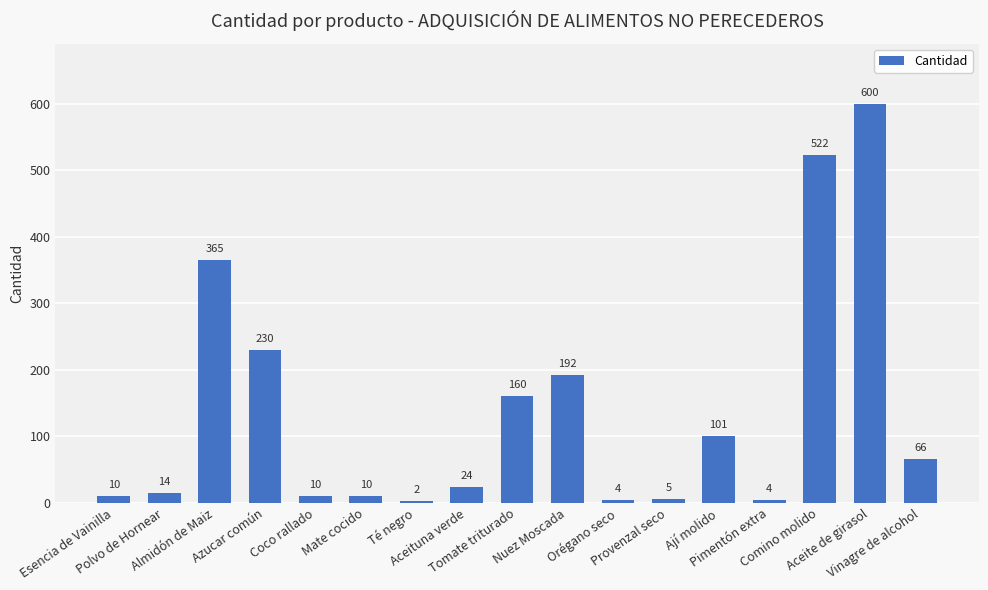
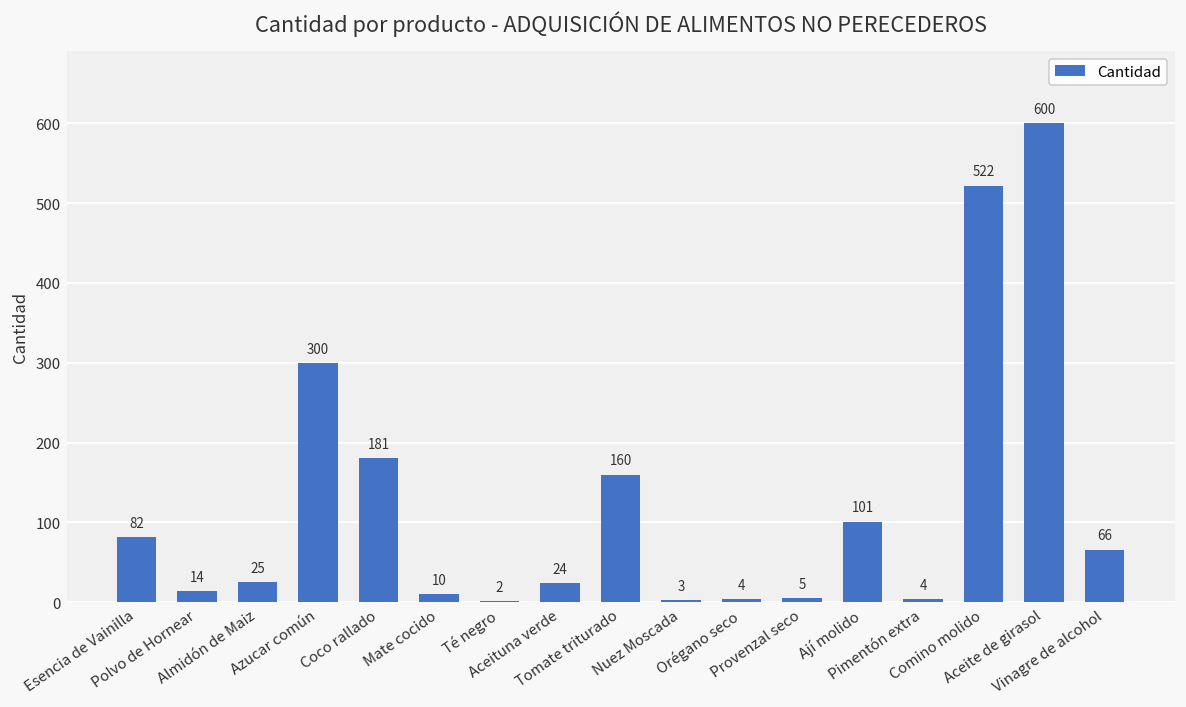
Esencia de Vainilla: 10 -> 82
Almidón de Maiz: 365 -> 25
Azucar común: 230 -> 300
Coco rallado: 10 -> 181
Nuez Moscada: 192 -> 3
